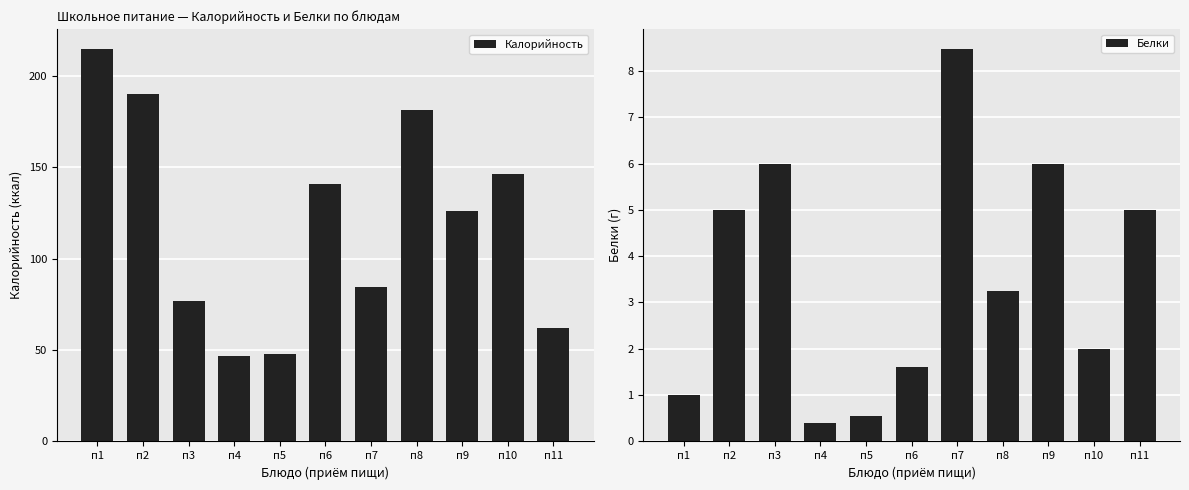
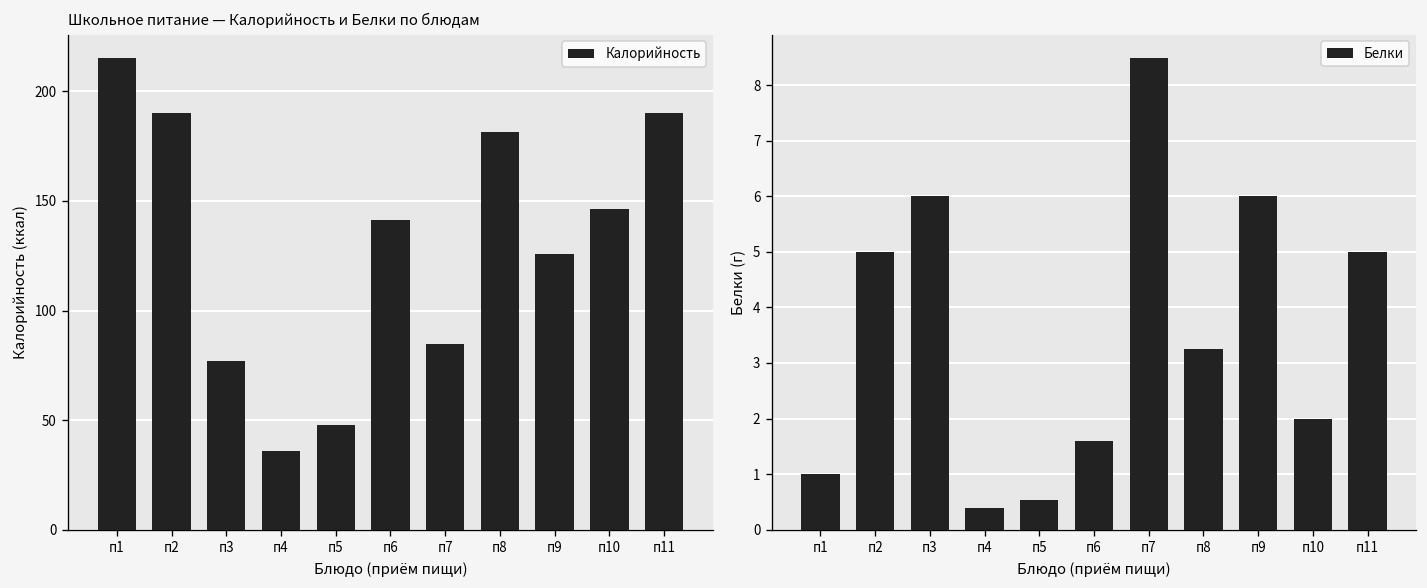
Школьное питание — Калорийность и Белки по блюдам, п4: 47 -> 36
Школьное питание — Калорийность и Белки по блюдам, п11: 62 -> 190
